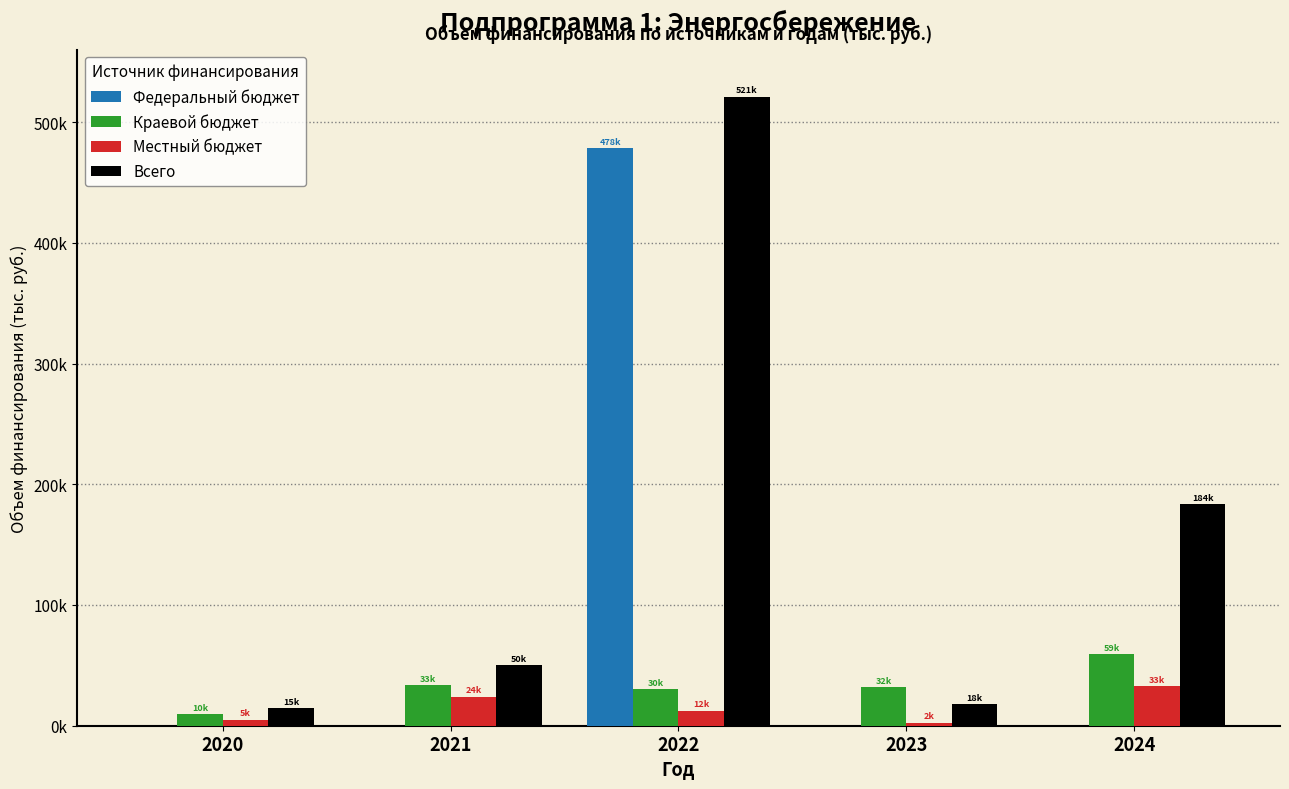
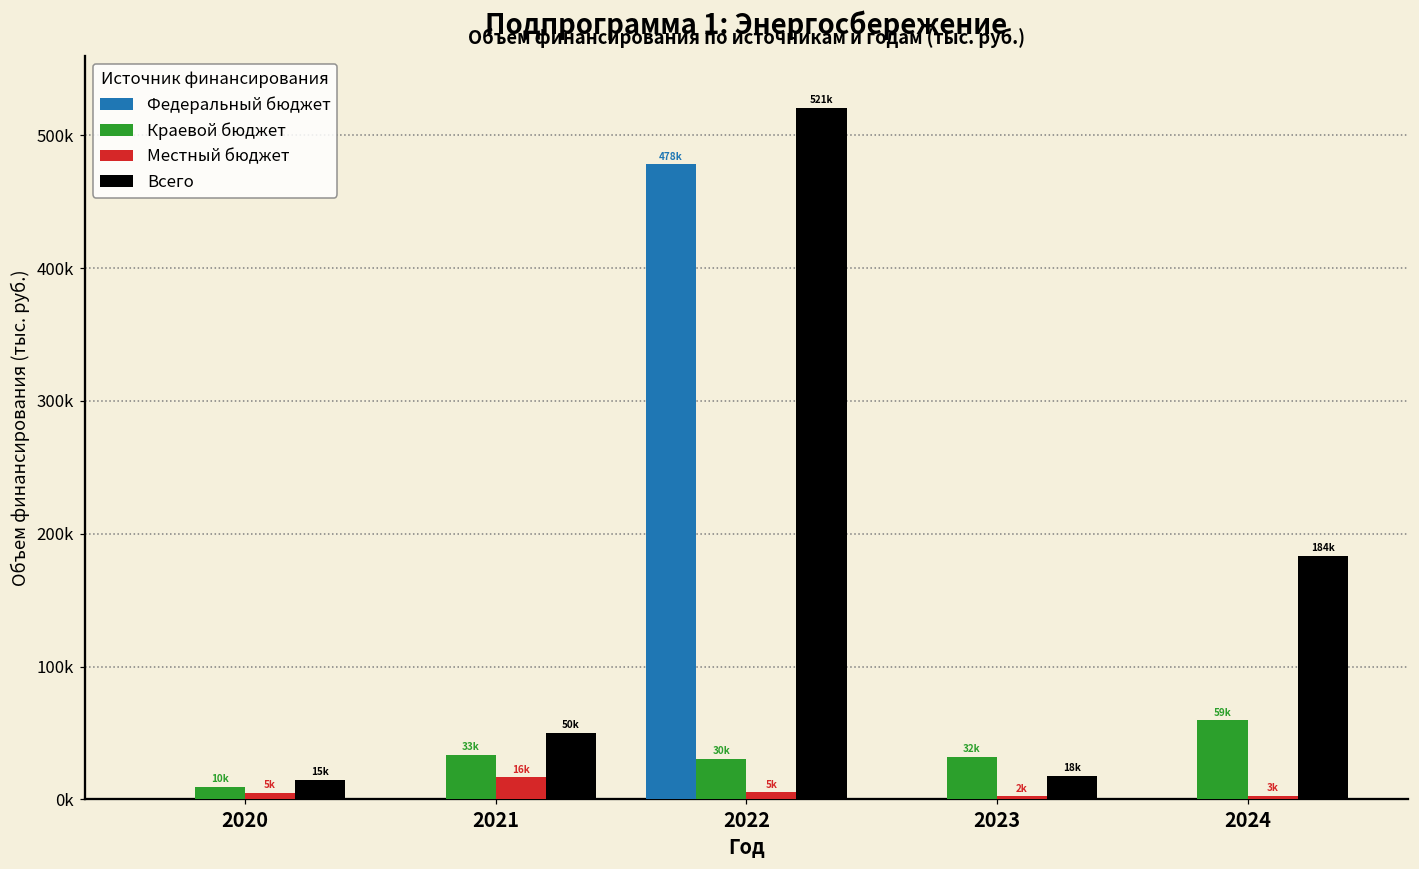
Местный бюджет, 2021: 24k -> 16k
Местный бюджет, 2022: 12k -> 5k
Местный бюджет, 2024: 33k -> 3k
